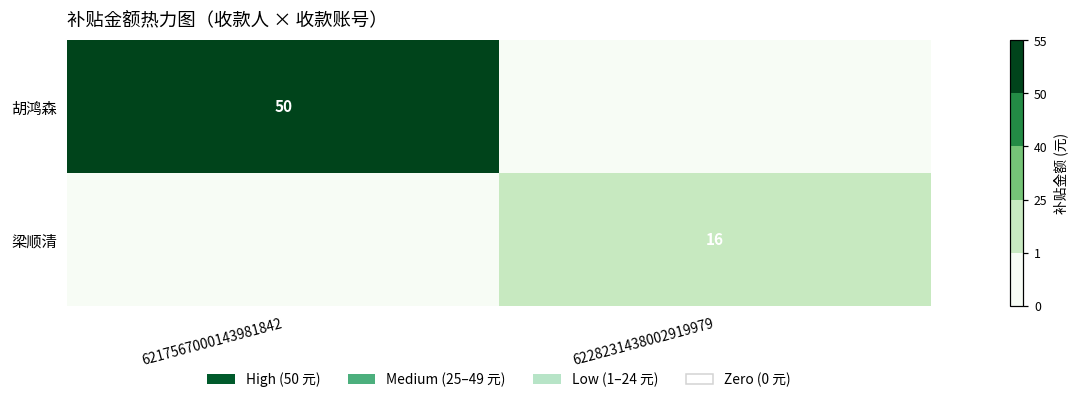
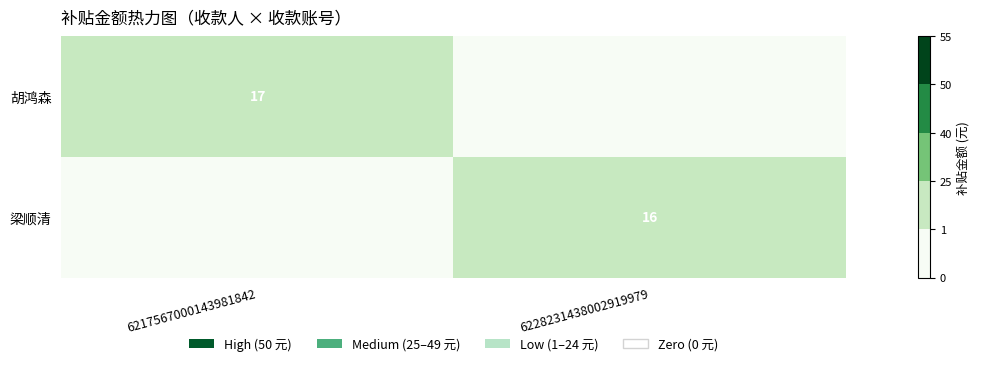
胡鸿森, 6217567000143981842: 50 -> 17
